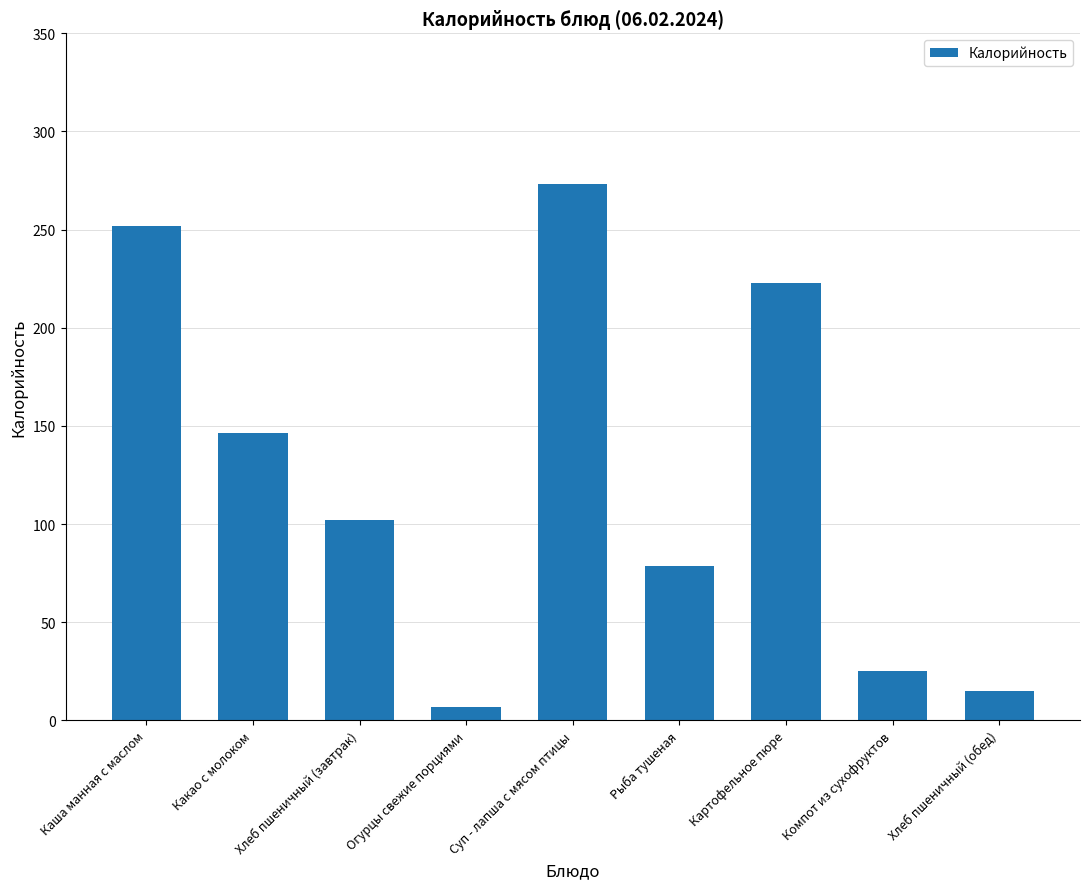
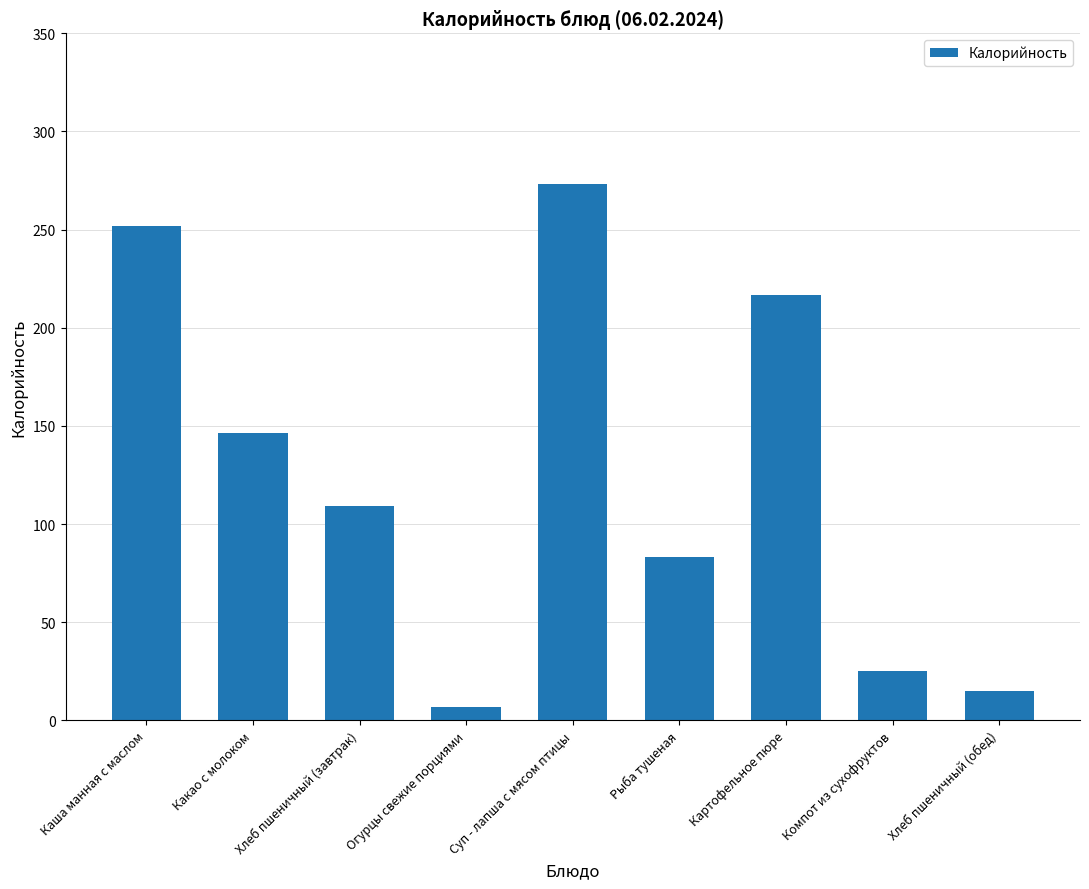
Хлеб пшеничный (завтрак): 102 -> 109
Рыба тушеная: 79 -> 83
Картофельное пюре: 223 -> 217
